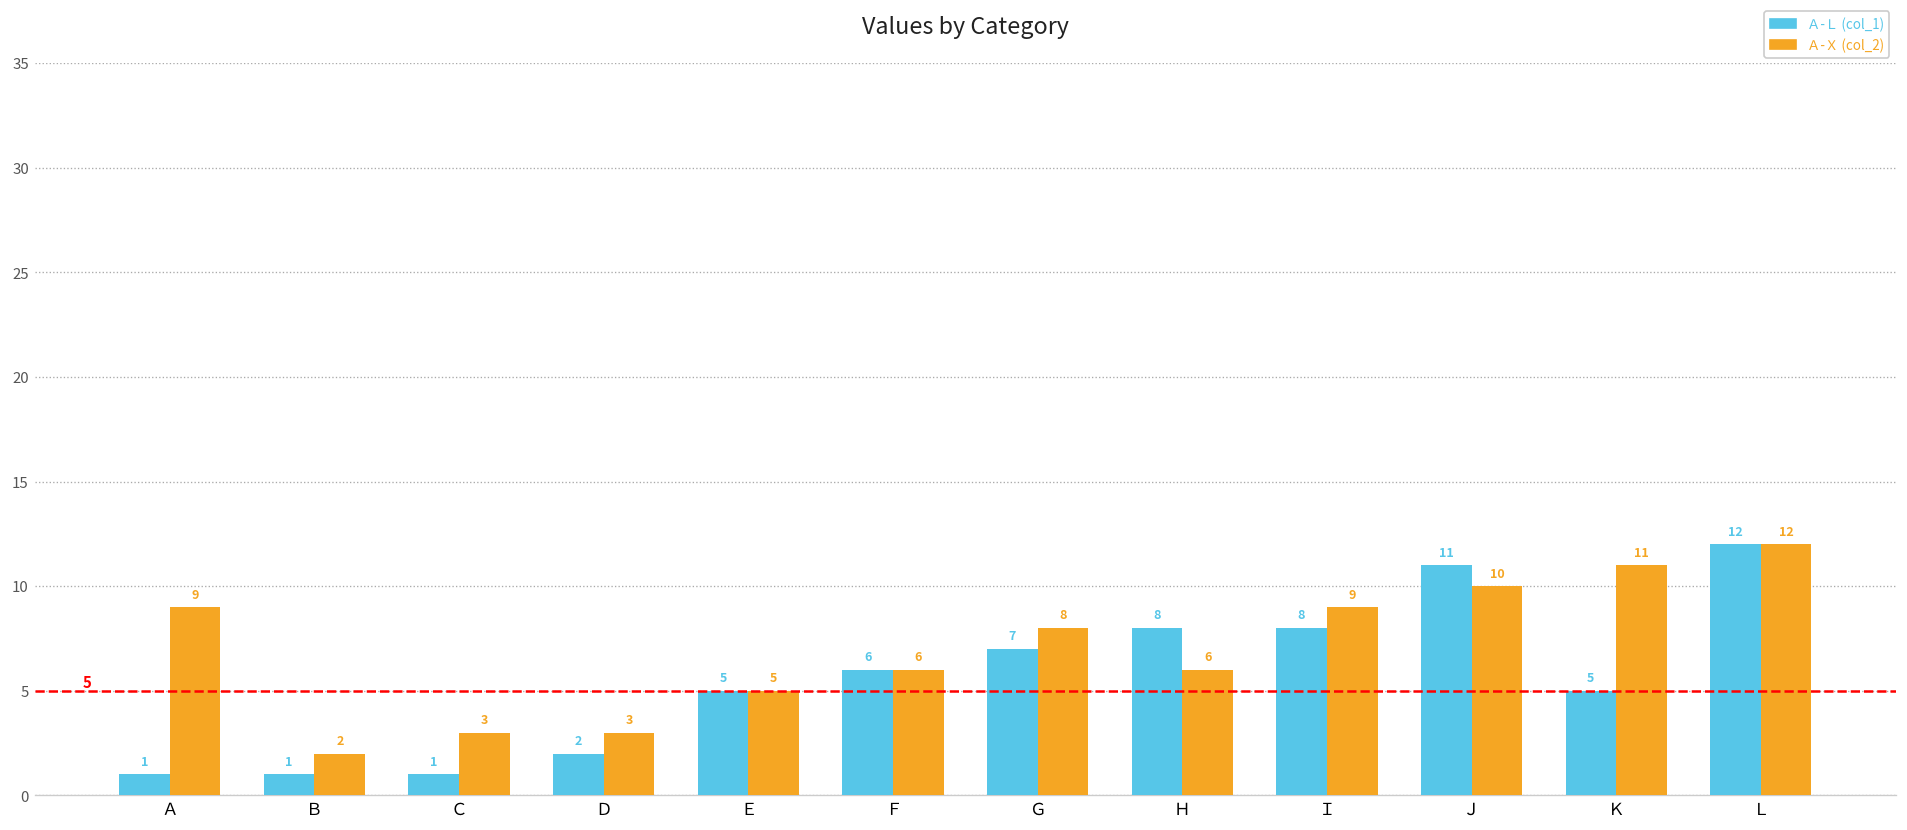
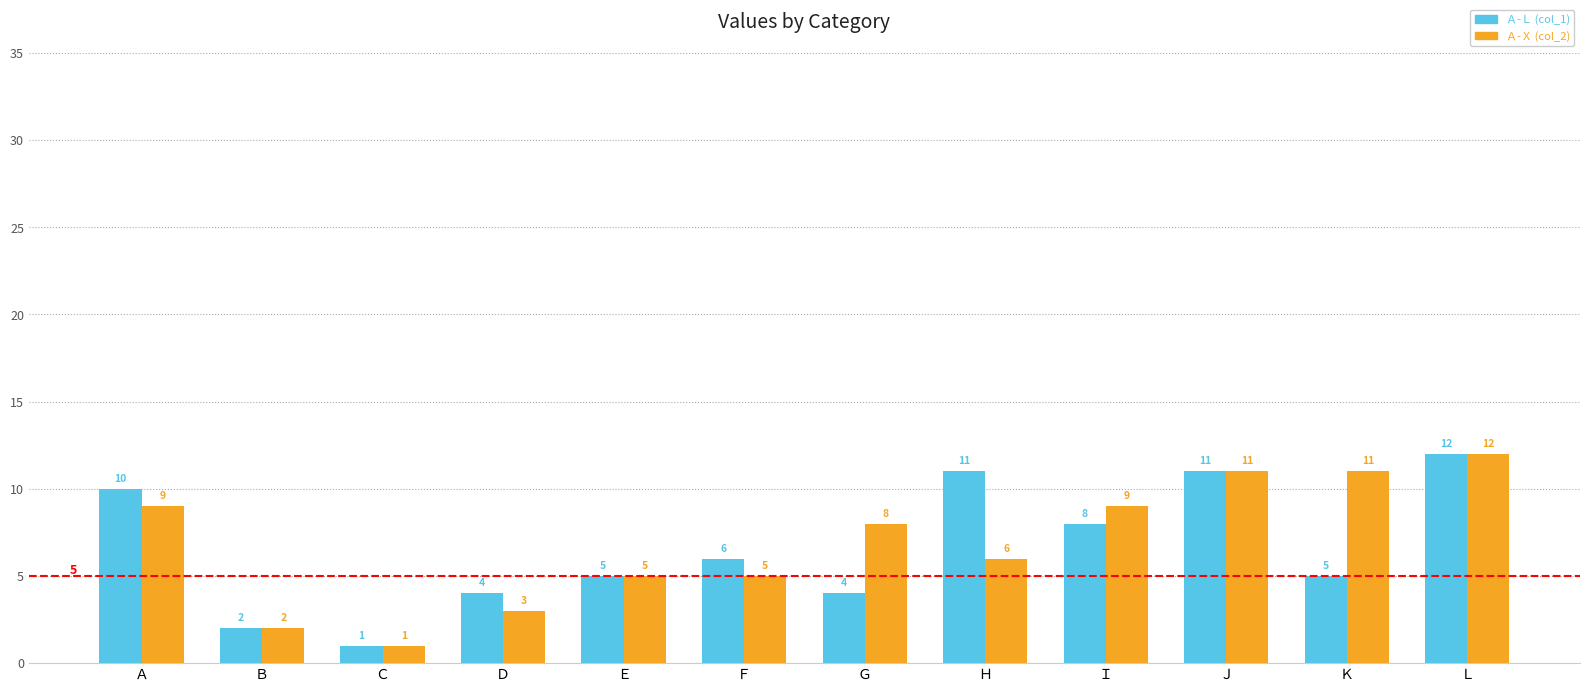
Ａ-Ｌ (col_1), Ａ: 1 -> 10
Ａ-Ｌ (col_1), Ｂ: 1 -> 2
Ａ-Ｘ (col_2), Ｃ: 3 -> 1
Ａ-Ｌ (col_1), Ｄ: 2 -> 4
Ａ-Ｘ (col_2), Ｆ: 6 -> 5
Ａ-Ｌ (col_1), Ｇ: 7 -> 4
Ａ-Ｌ (col_1), Ｈ: 8 -> 11
Ａ-Ｘ (col_2), Ｊ: 10 -> 11
